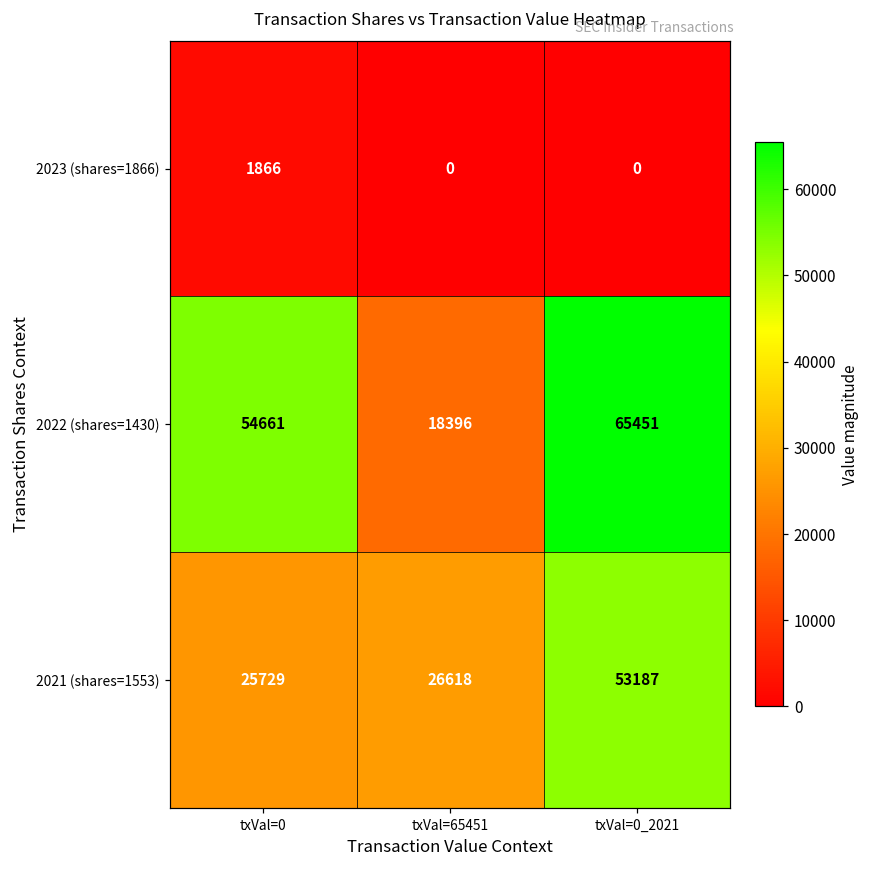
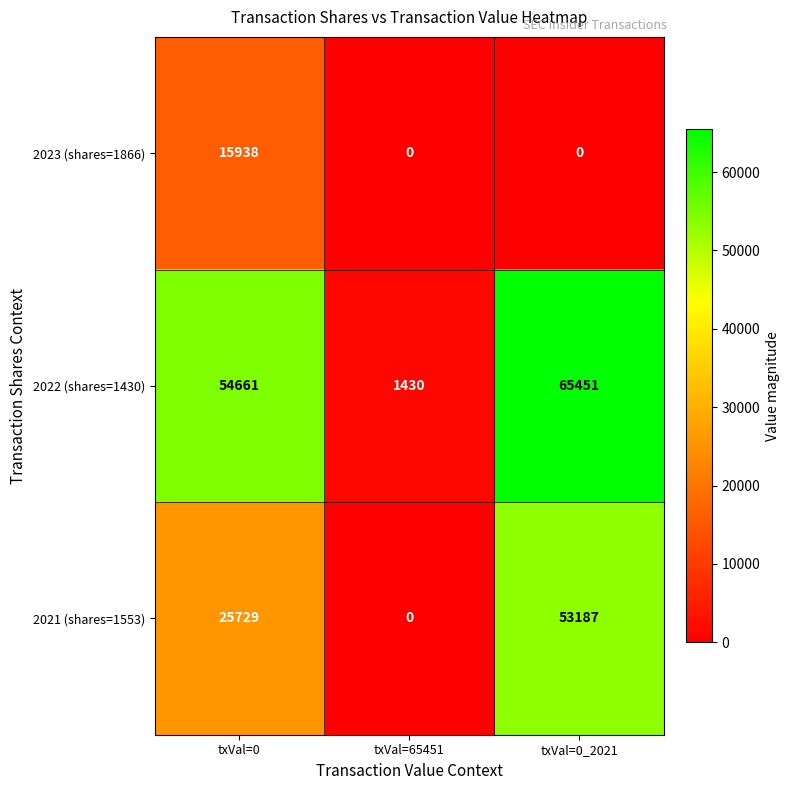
2023 (shares=1866), txVal=0: 1866 -> 15938
2022 (shares=1430), txVal=65451: 18396 -> 1430
2021 (shares=1553), txVal=65451: 26618 -> 0
